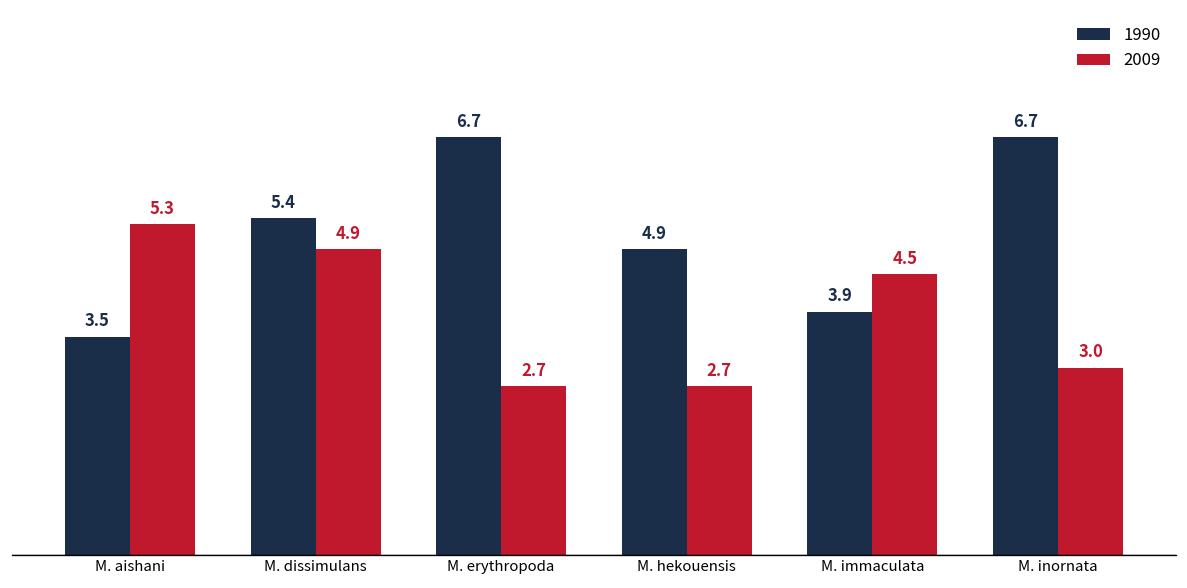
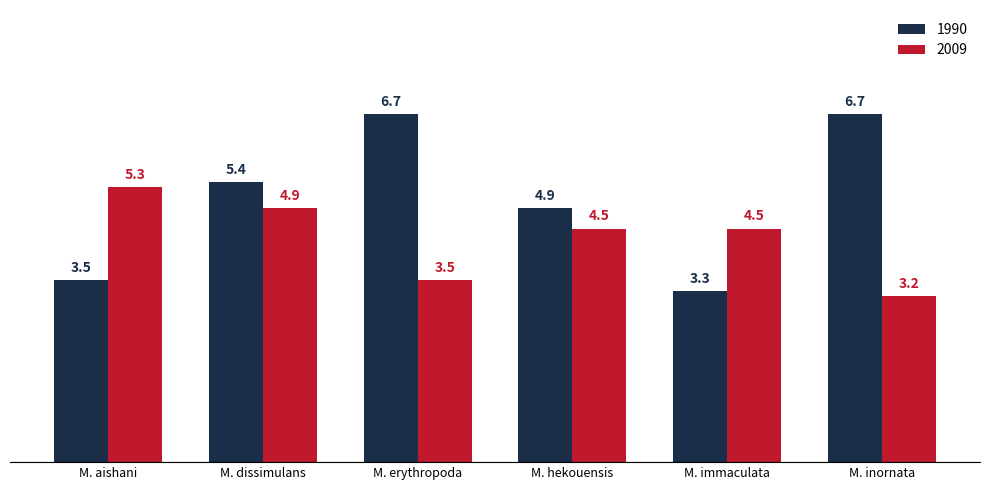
2009, M. erythropoda: 2.7 -> 3.5
2009, M. hekouensis: 2.7 -> 4.5
1990, M. immaculata: 3.9 -> 3.3
2009, M. inornata: 3.0 -> 3.2
